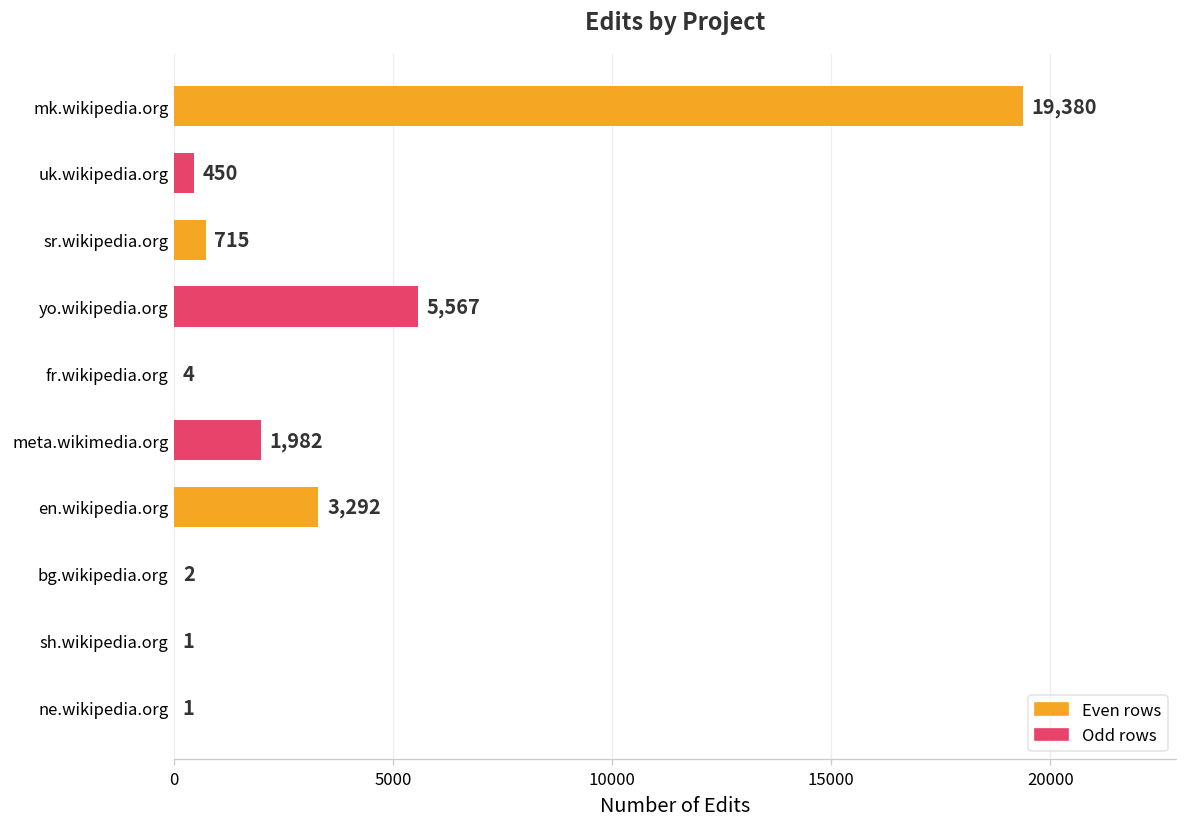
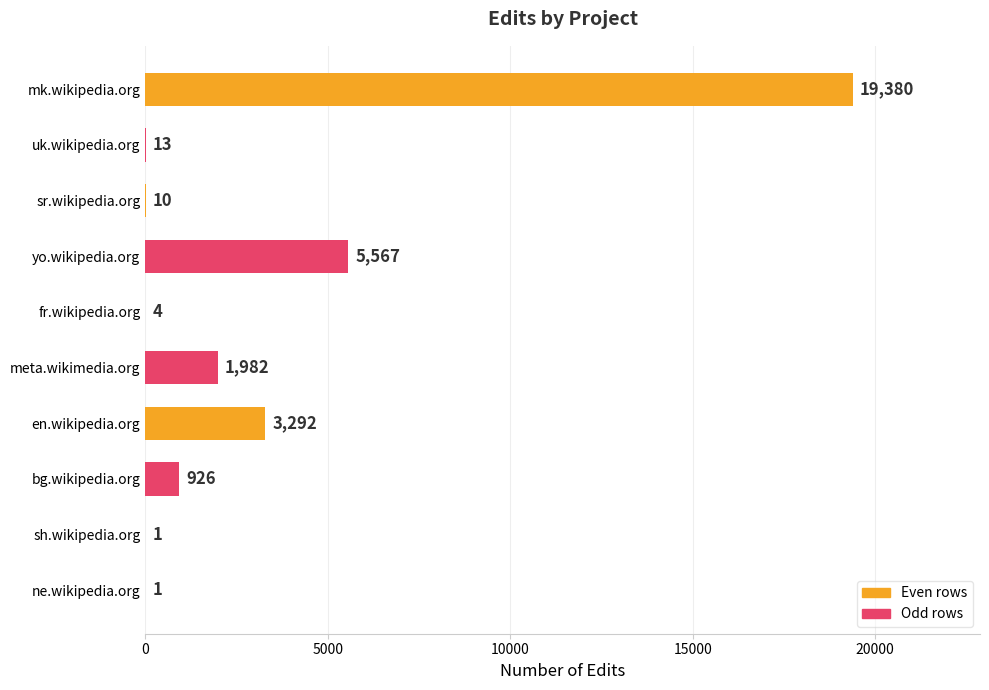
uk.wikipedia.org: 450 -> 13
sr.wikipedia.org: 715 -> 10
bg.wikipedia.org: 2 -> 926
